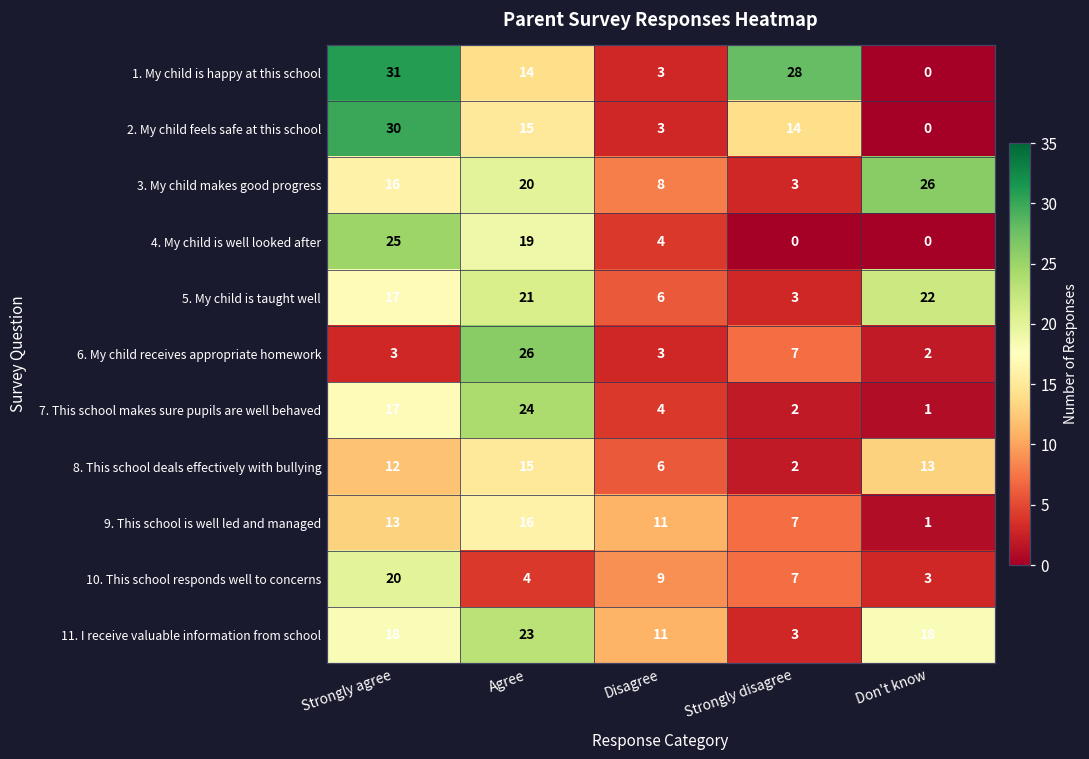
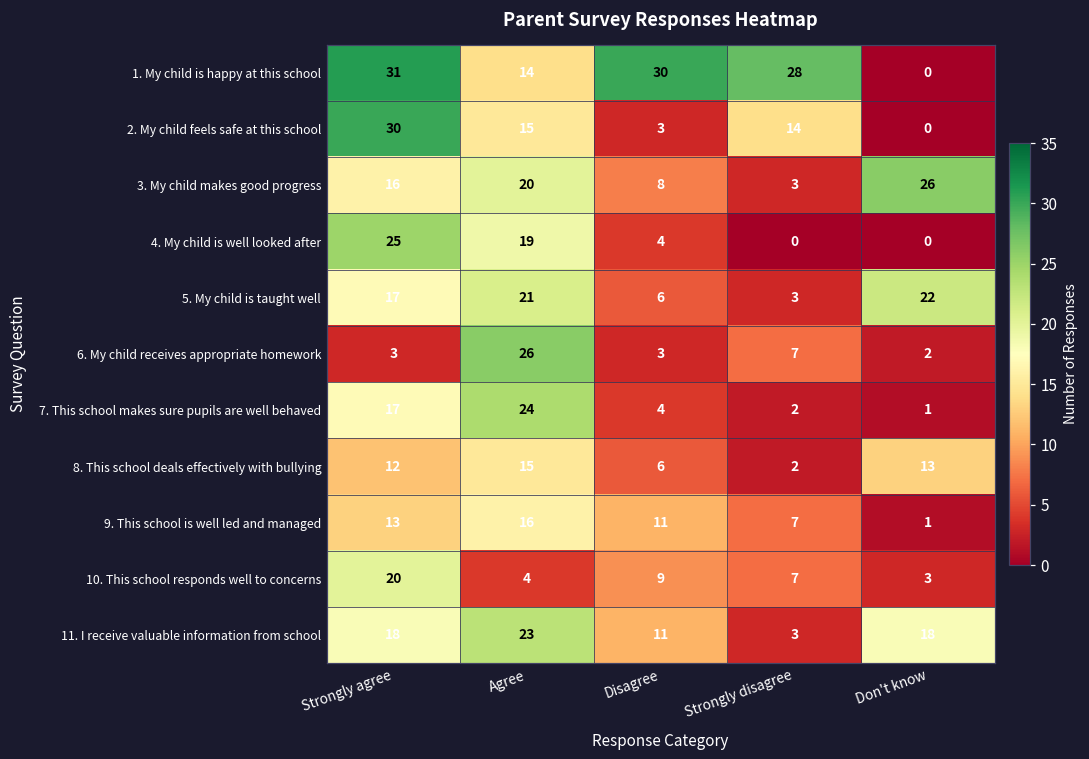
1. My child is happy at this school, Disagree: 3 -> 30
